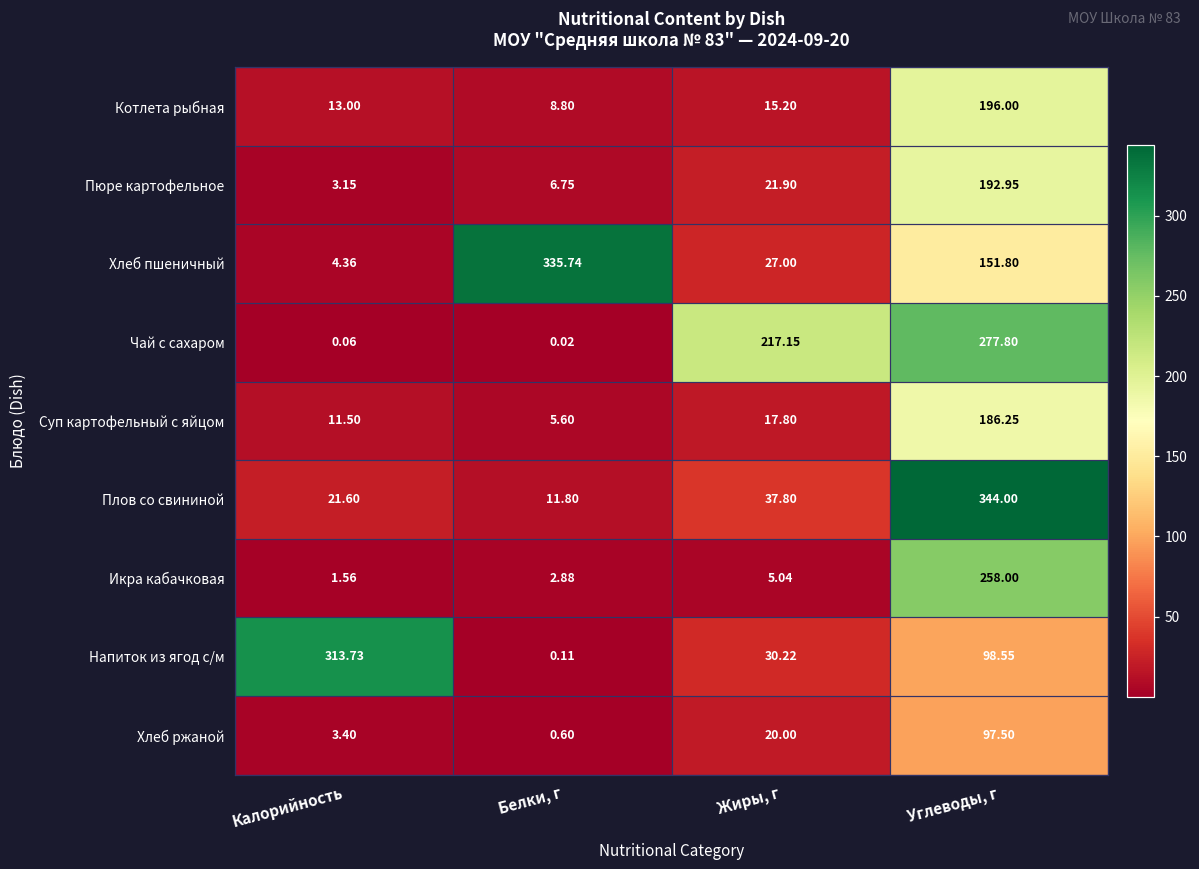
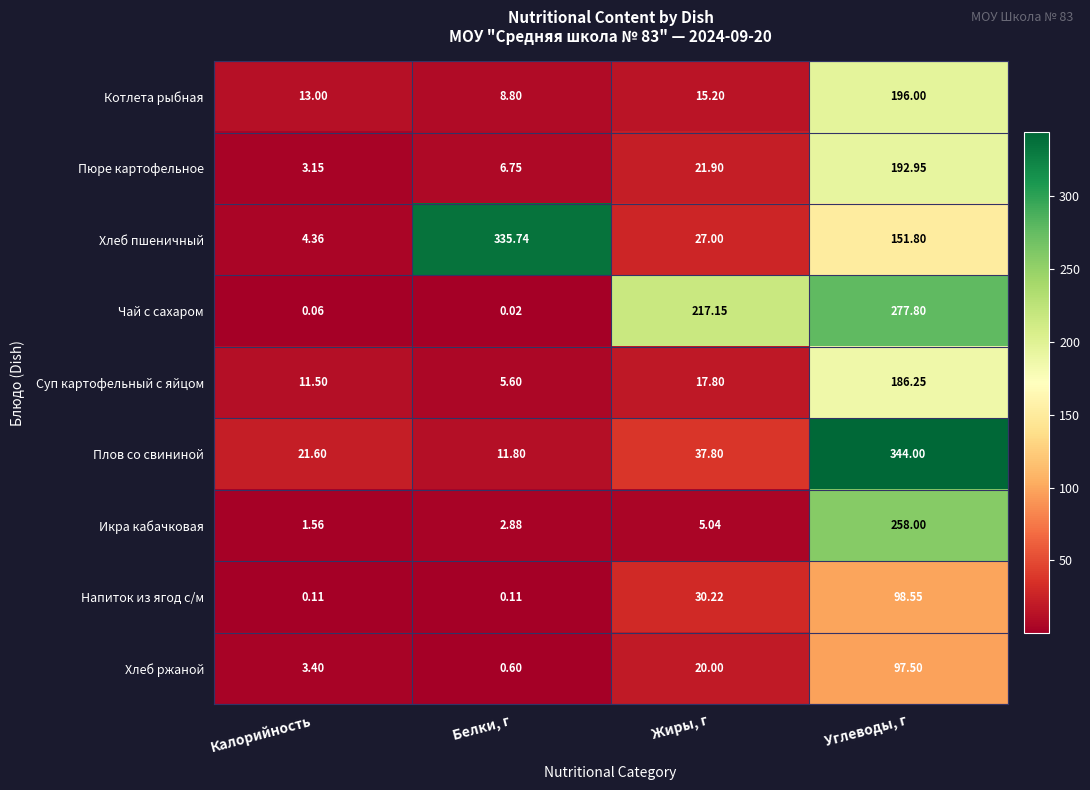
Напиток из ягод с/м, Калорийность: 313.73 -> 0.11
